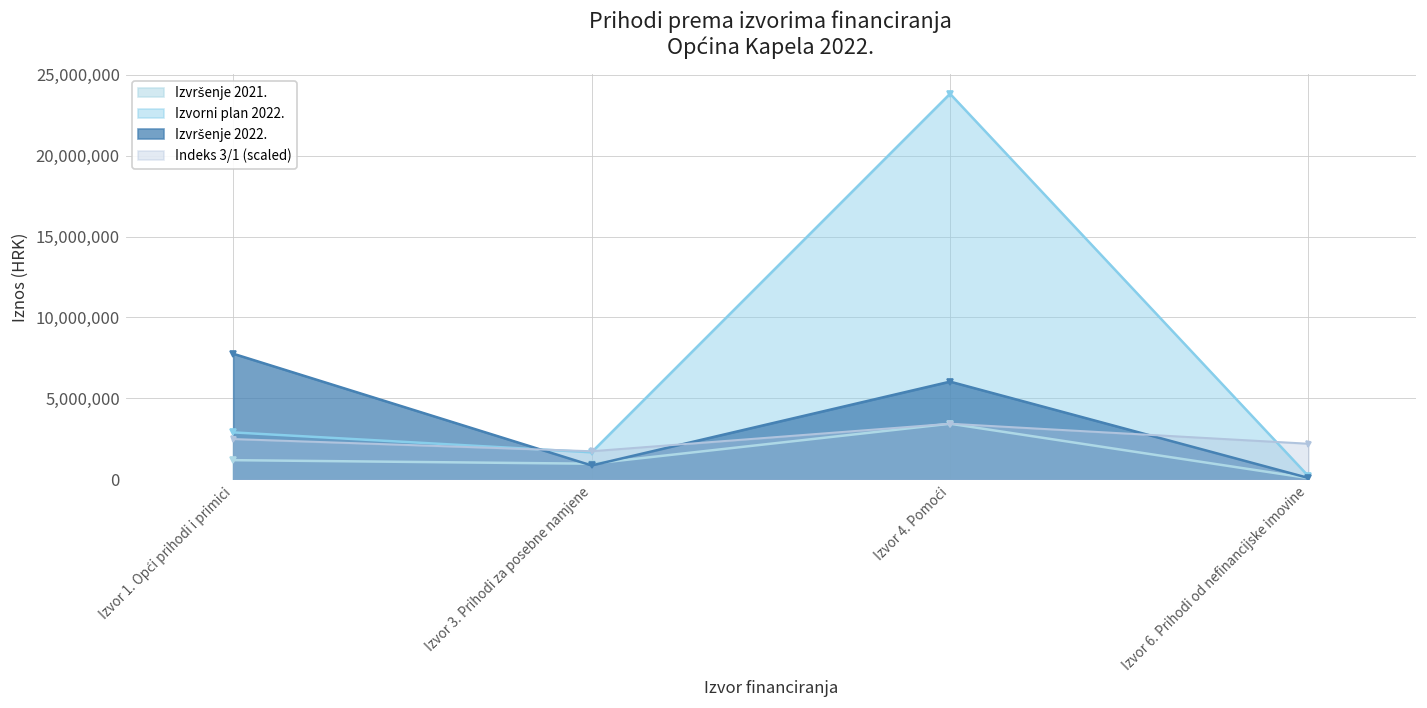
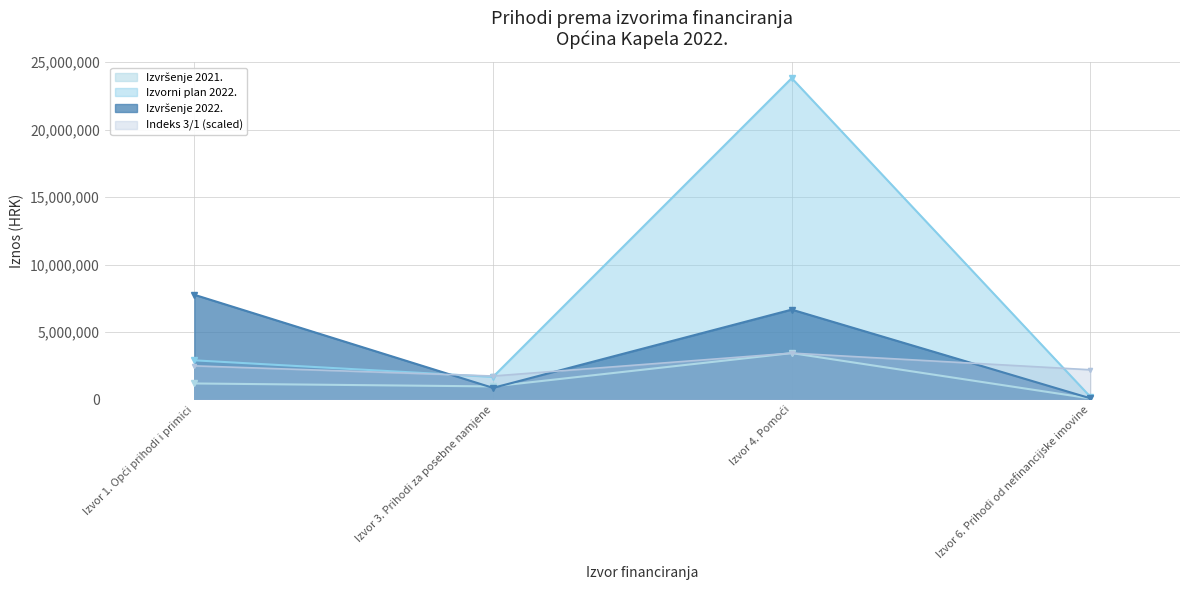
Izvršenje 2022., Izvor 4. Pomoći: 6,000,000 -> 6,700,000
